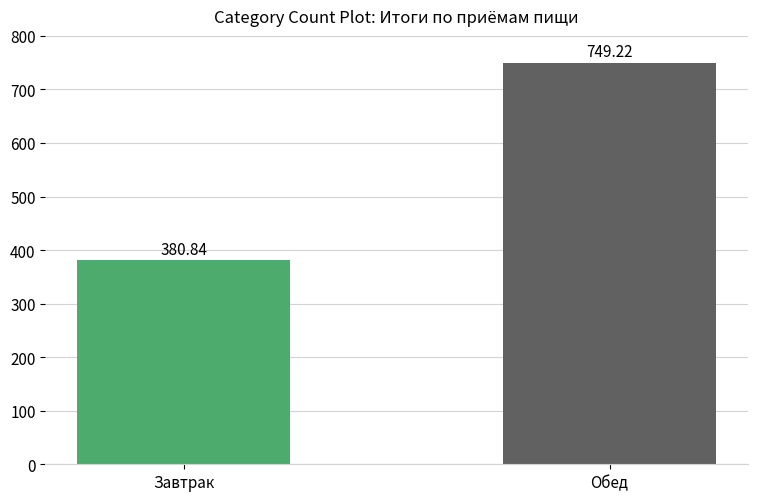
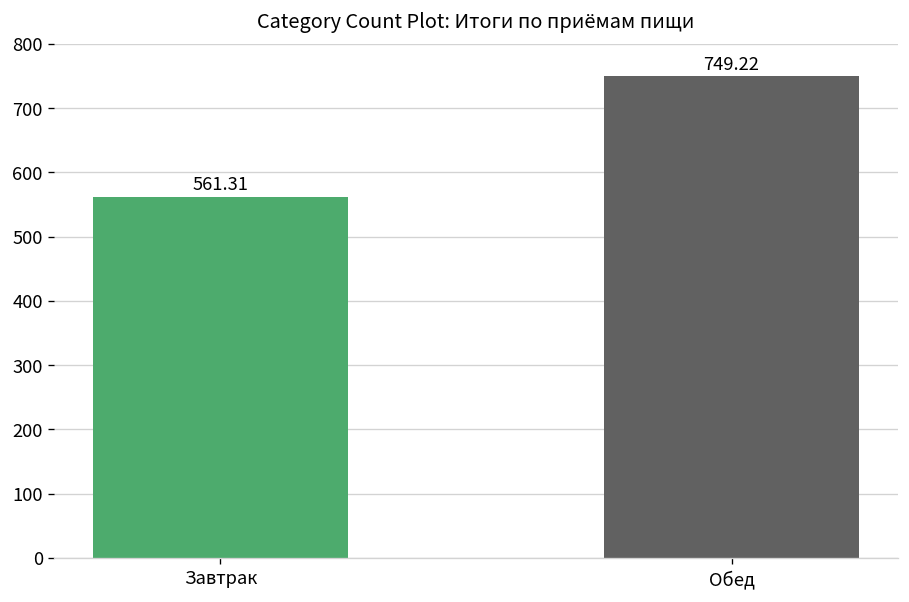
Завтрак: 380.84 -> 561.31
